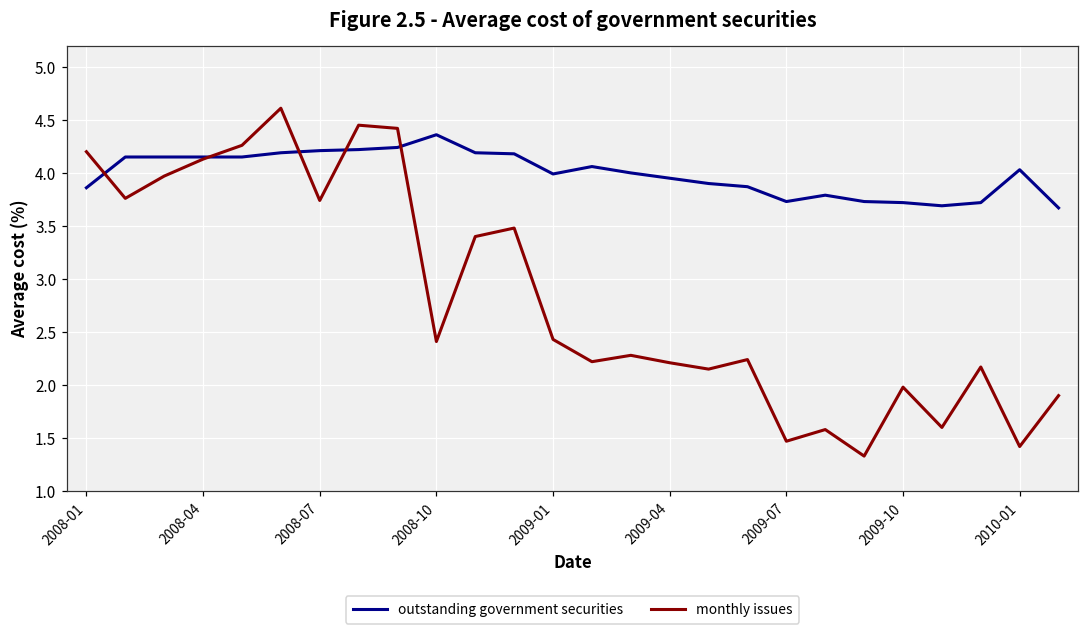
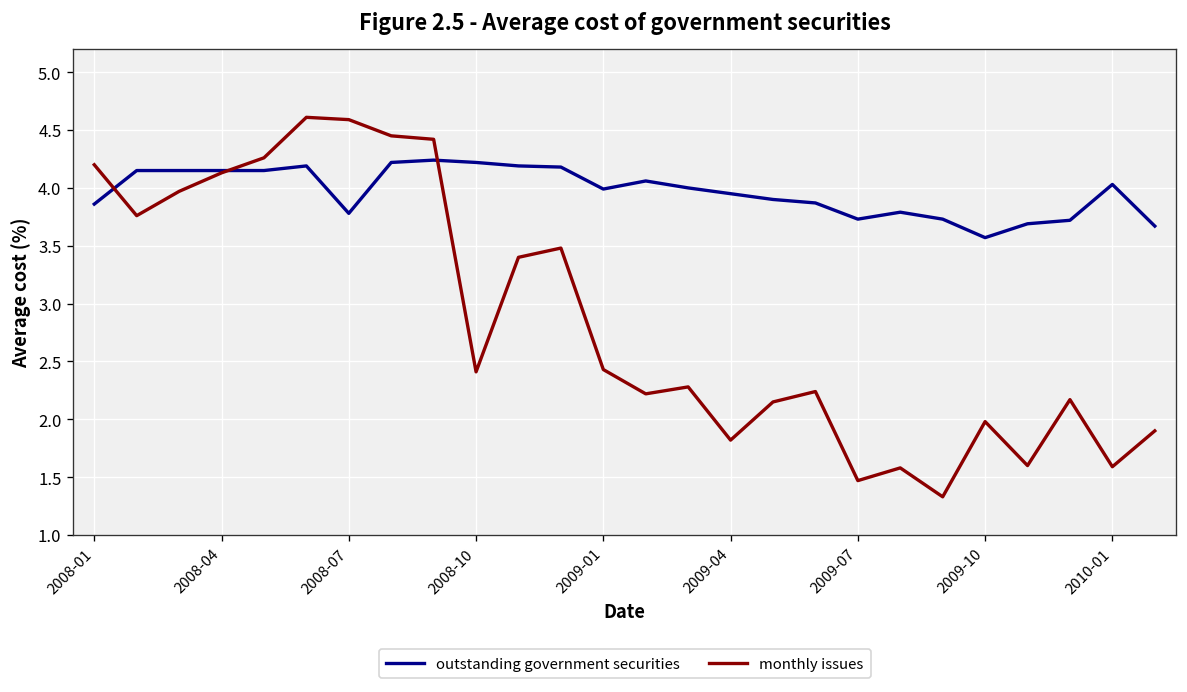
outstanding government securities, 2008-07: 4.2 -> 3.8
monthly issues, 2008-07: 3.7 -> 4.6
outstanding government securities, 2008-10: 4.4 -> 4.2
monthly issues, 2009-04: 2.2 -> 1.8
outstanding government securities, 2009-10: 3.7 -> 3.6
monthly issues, 2010-01: 1.4 -> 1.6
